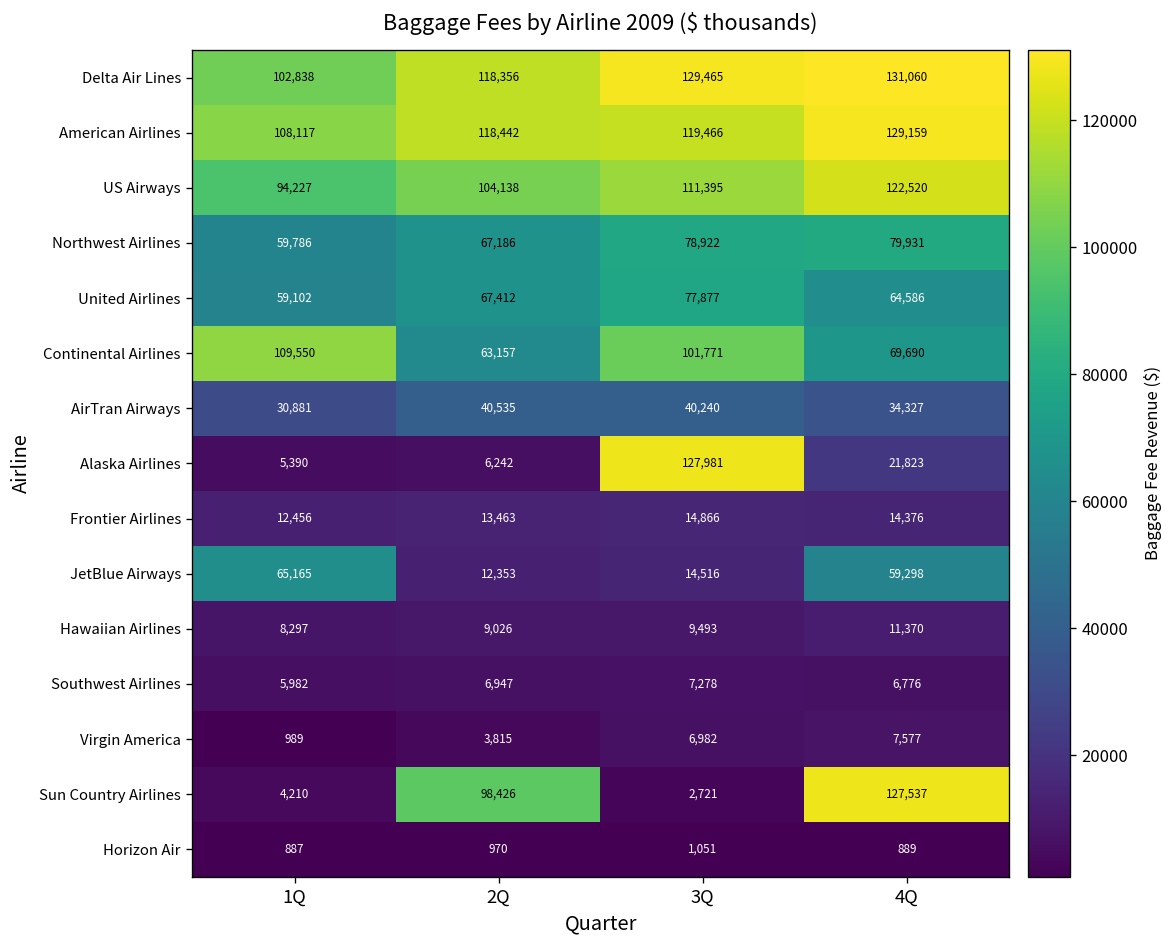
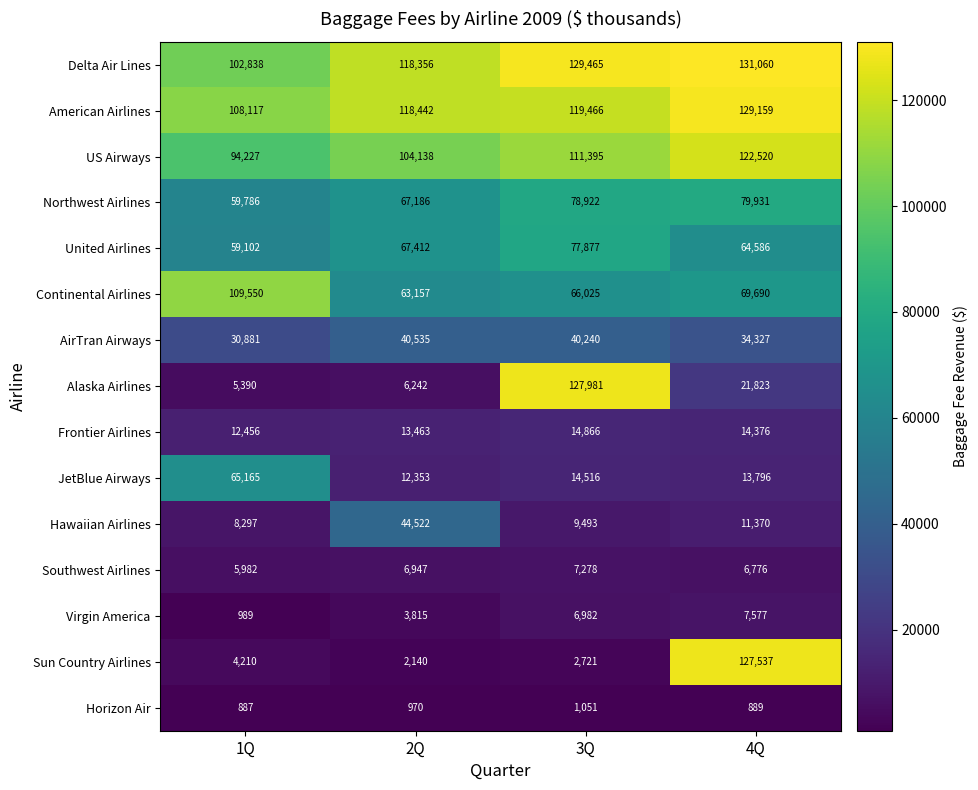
Continental Airlines, 3Q: 101,771 -> 66,025
JetBlue Airways, 4Q: 59,298 -> 13,796
Hawaiian Airlines, 2Q: 9,026 -> 44,522
Sun Country Airlines, 2Q: 98,426 -> 2,140
